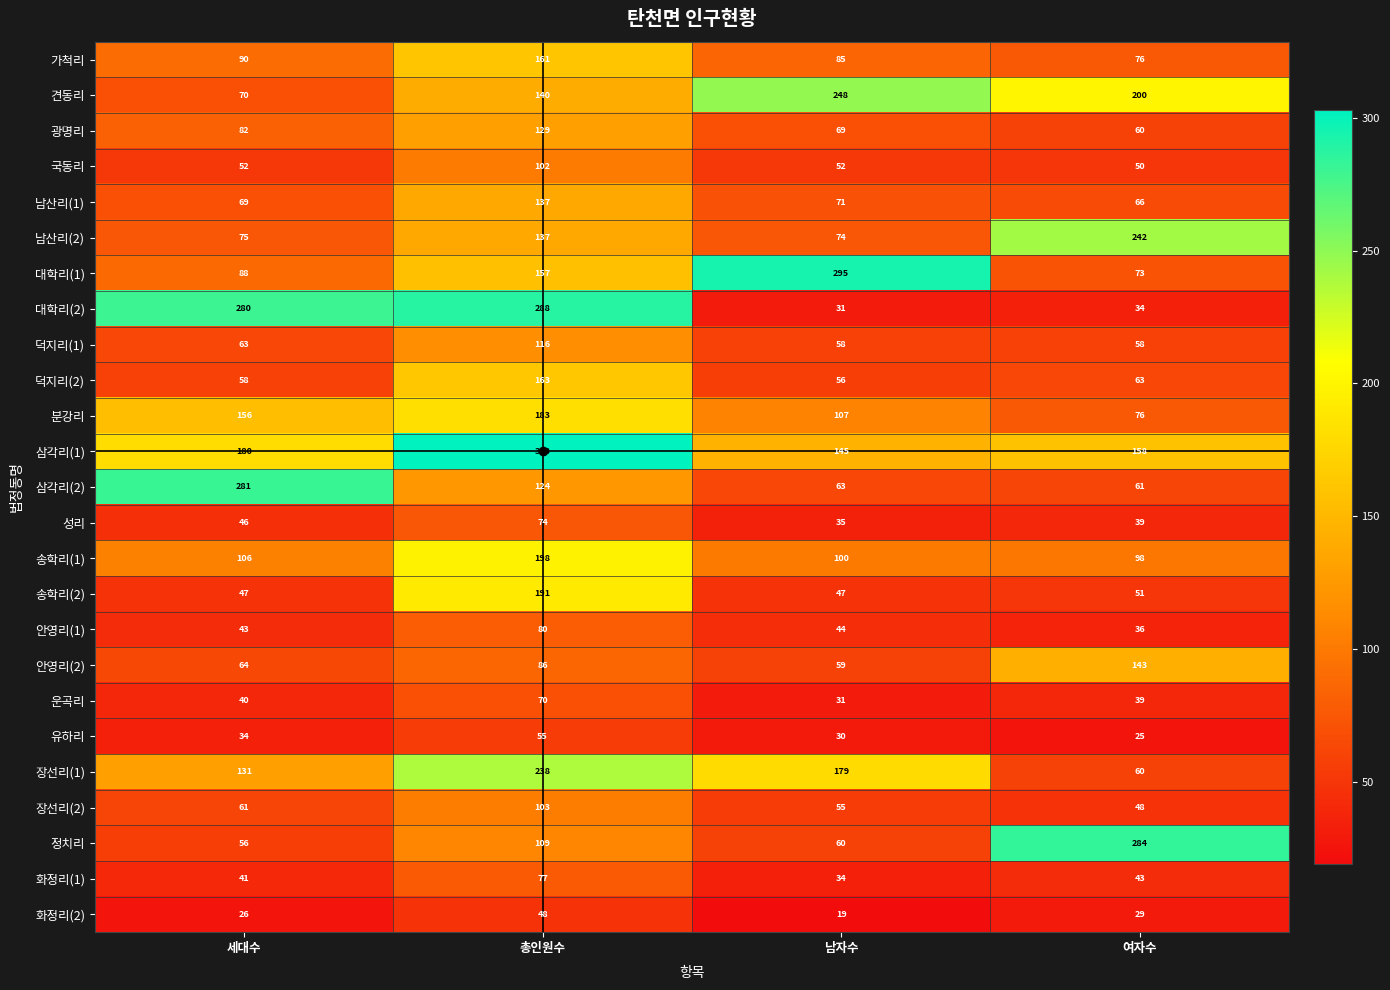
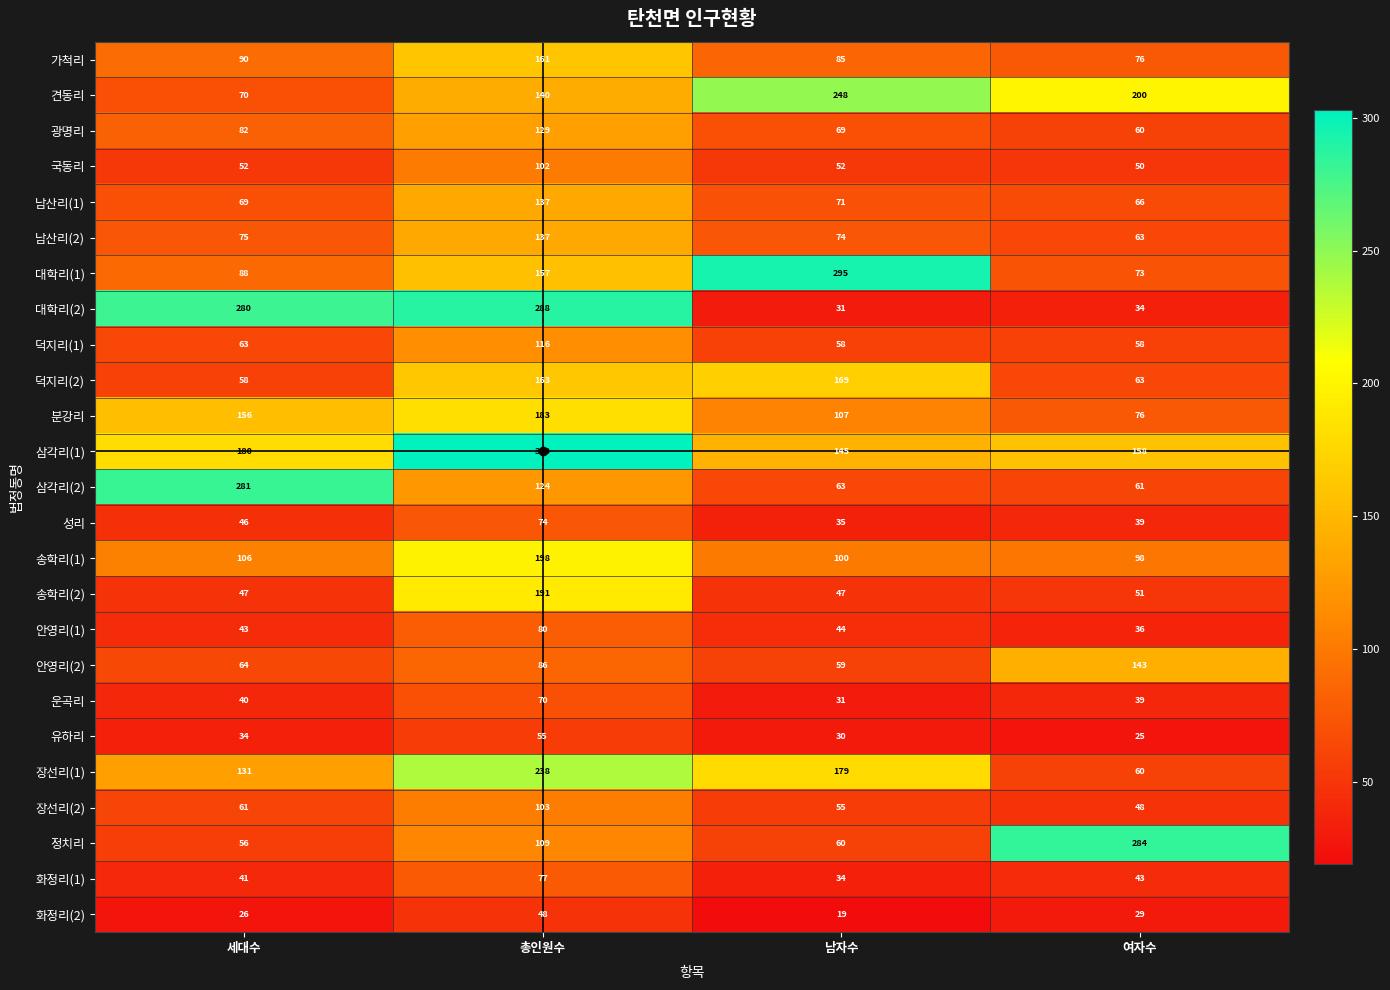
남산리(2), 여자수: 242 -> 63
덕지리(2), 남자수: 56 -> 169
